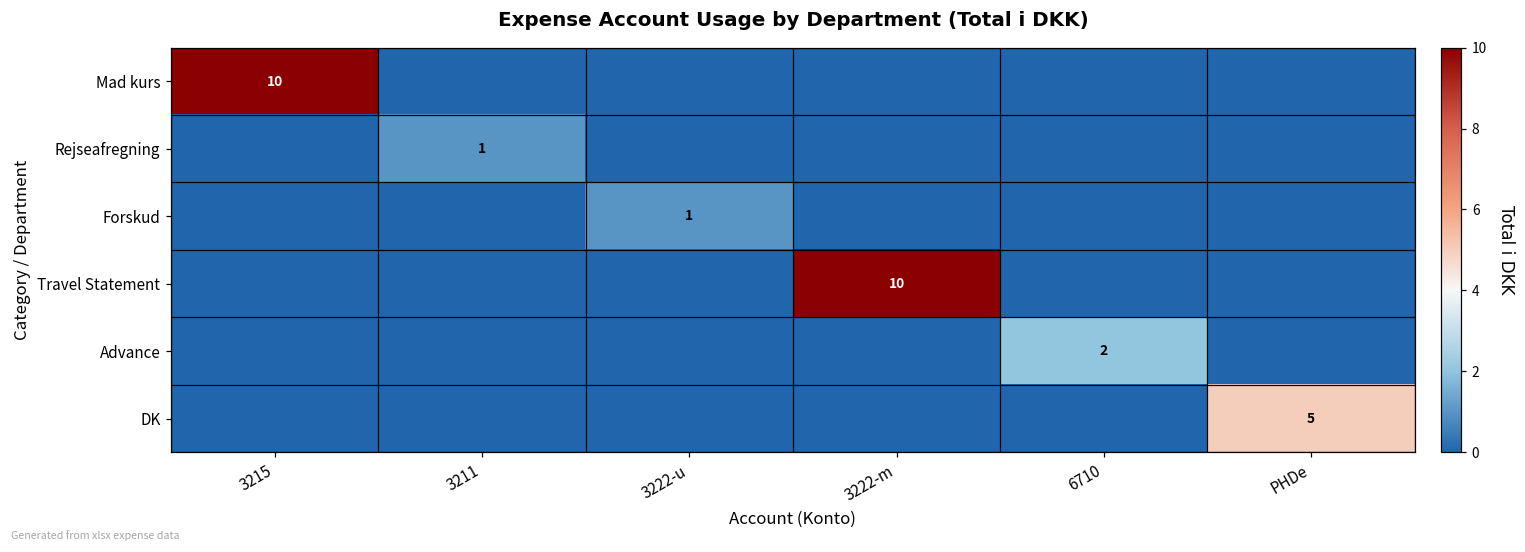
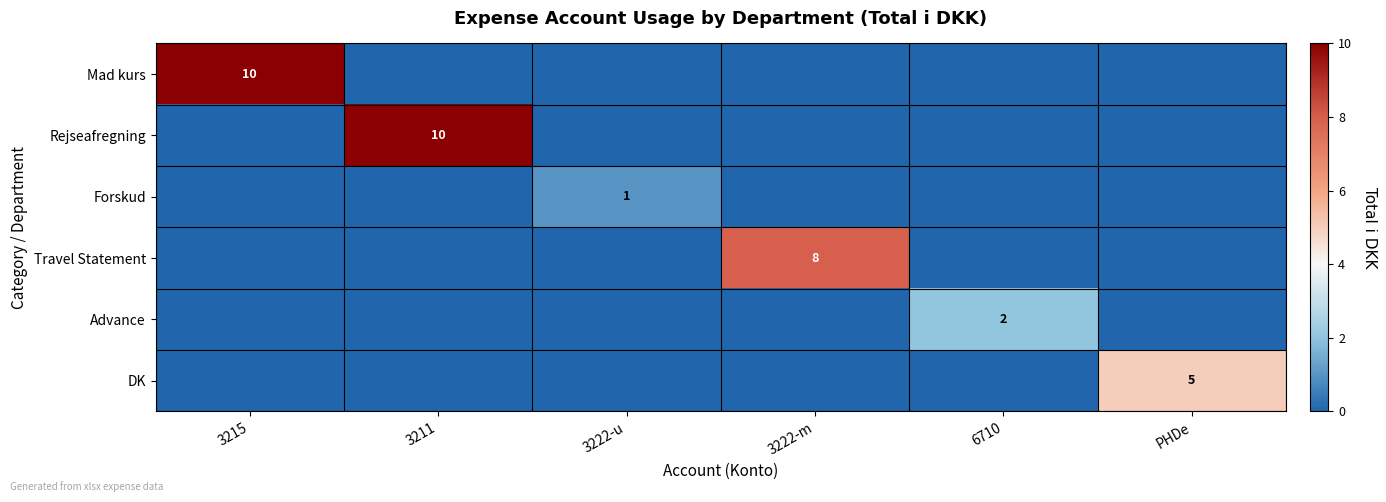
Rejseafregning, 3211: 1 -> 10
Travel Statement, 3222-m: 10 -> 8
